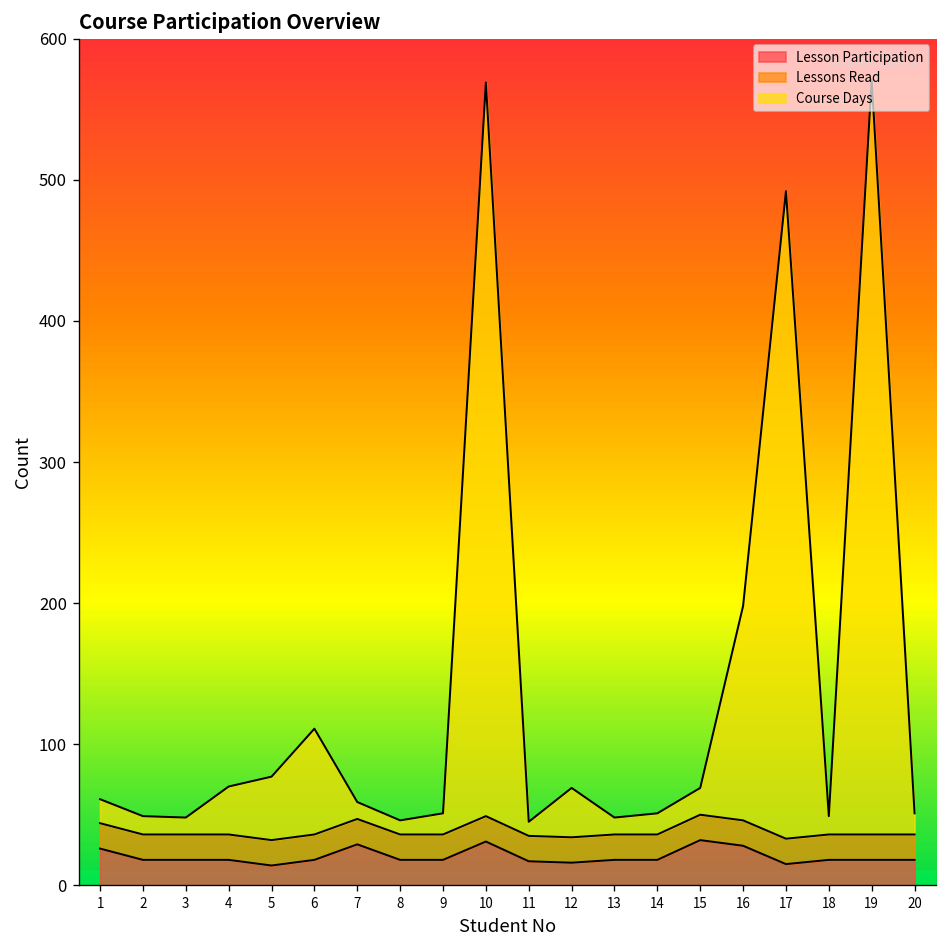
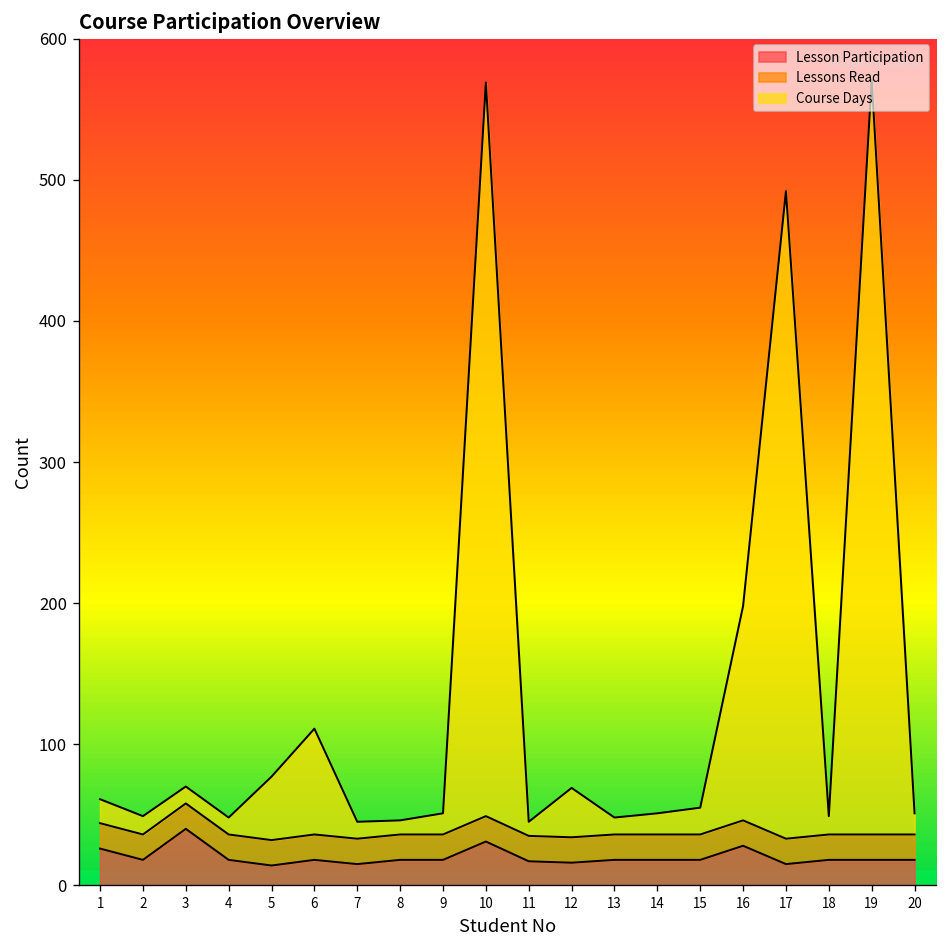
Lesson Participation, 3: 18 -> 40
Course Days, 4: 34 -> 12
Lesson Participation, 7: 29 -> 15
Lesson Participation, 15: 32 -> 18
